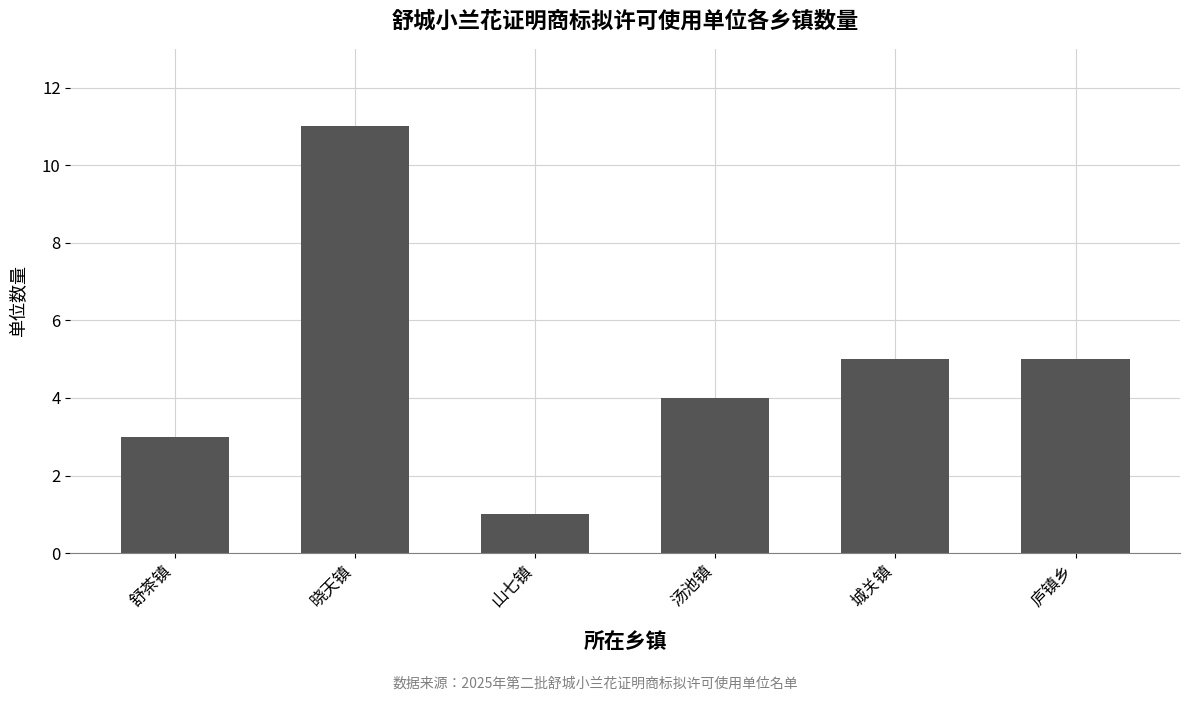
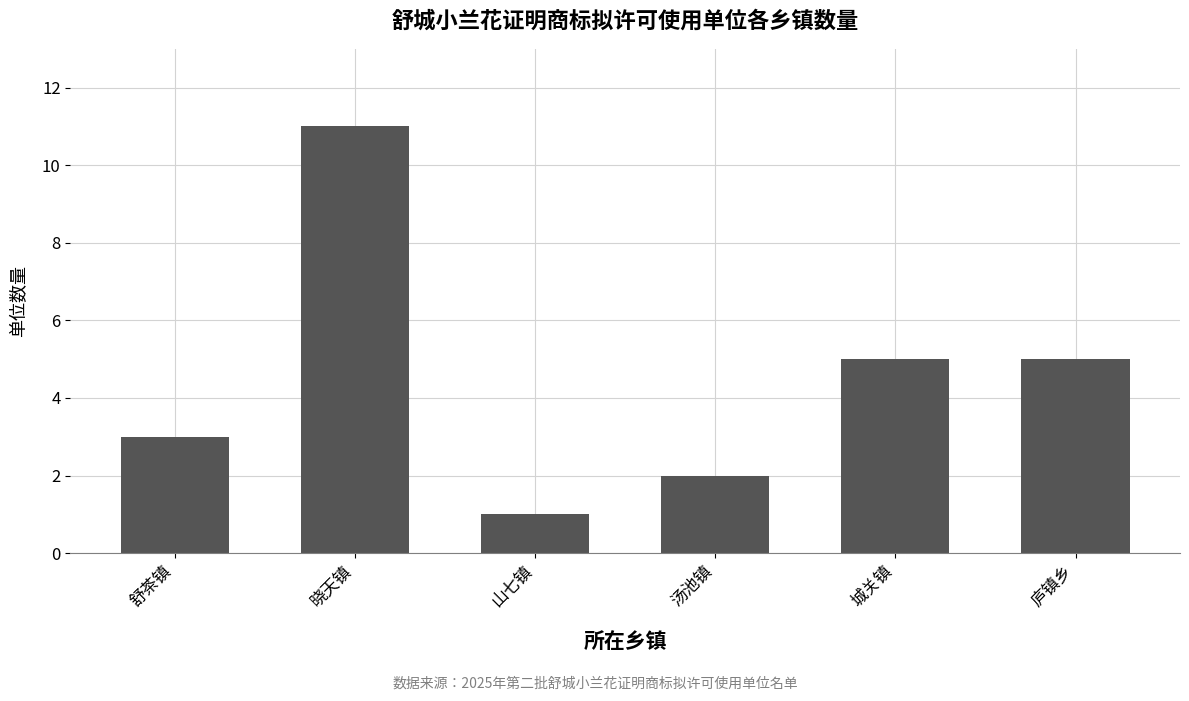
汤池镇: 4 -> 2
